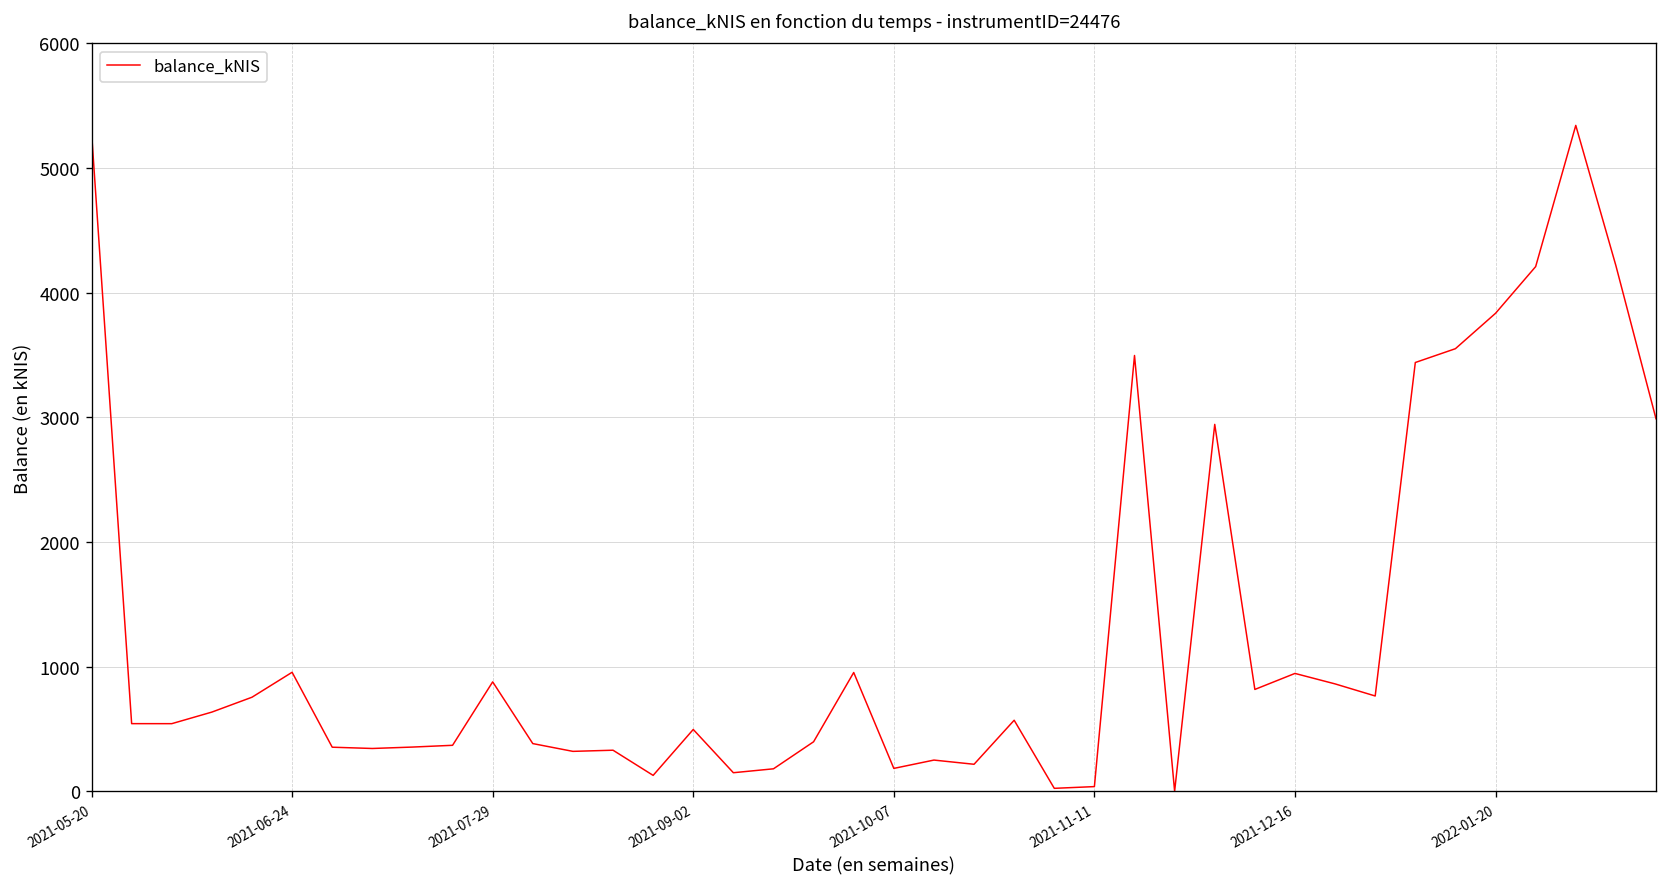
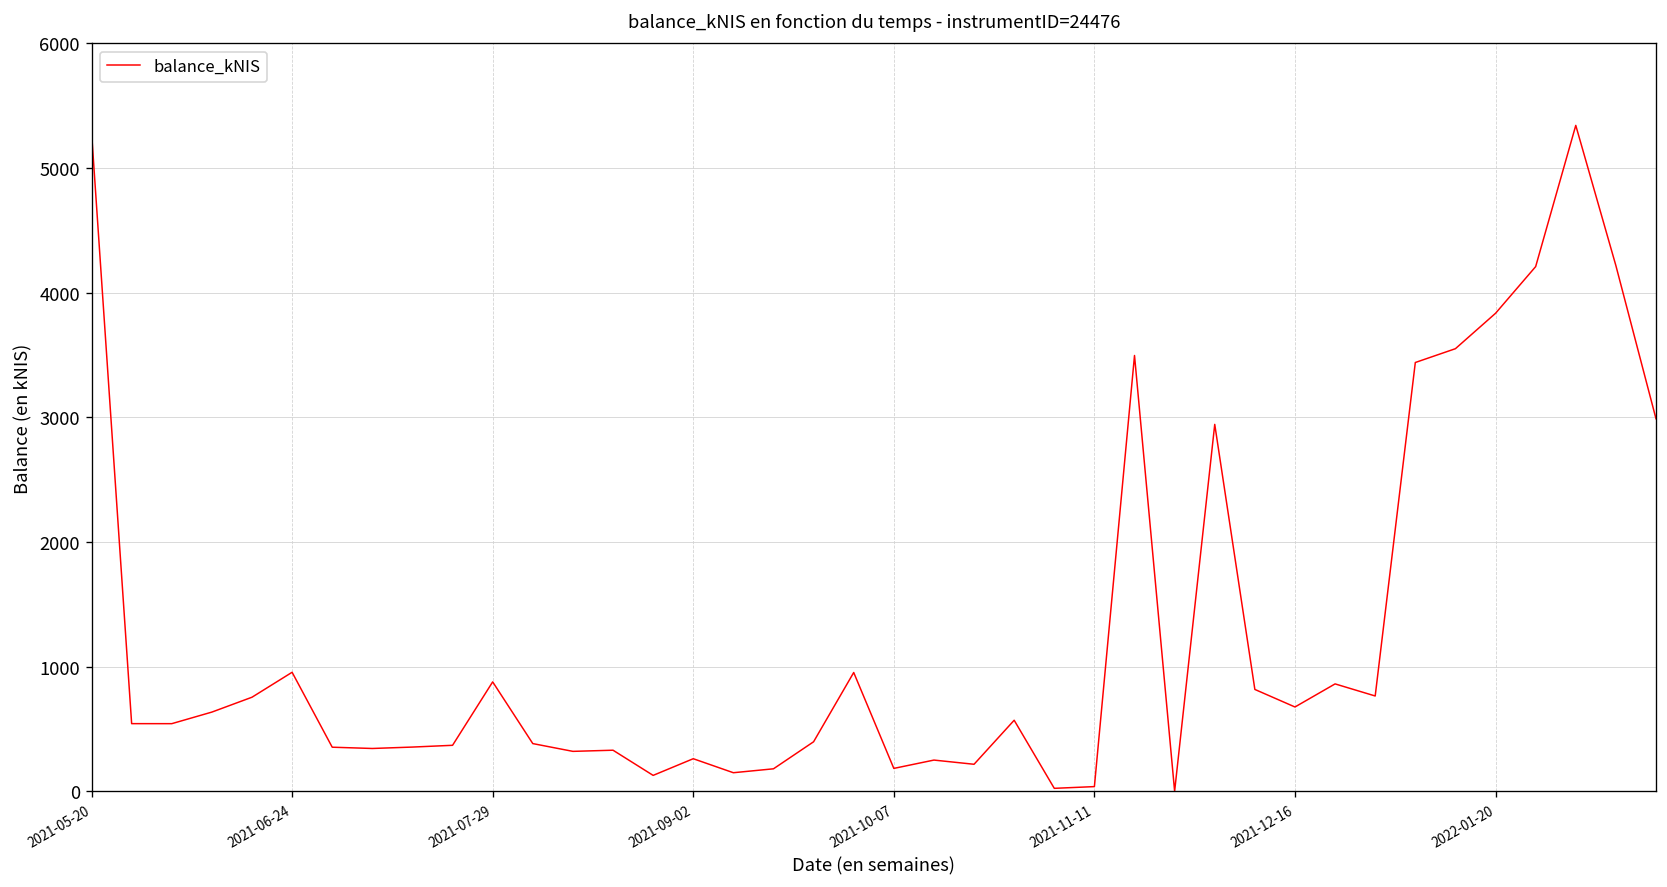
2021-09-02: 500 -> 260
2021-12-16: 950 -> 680
